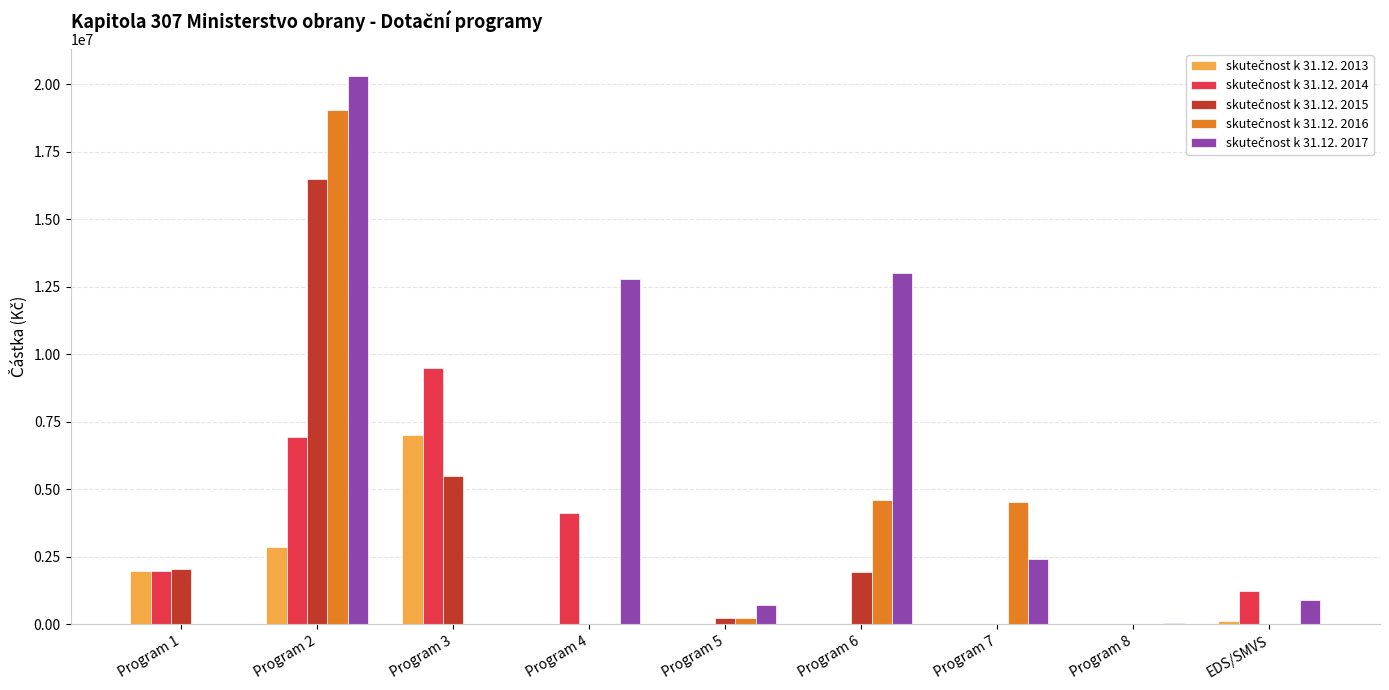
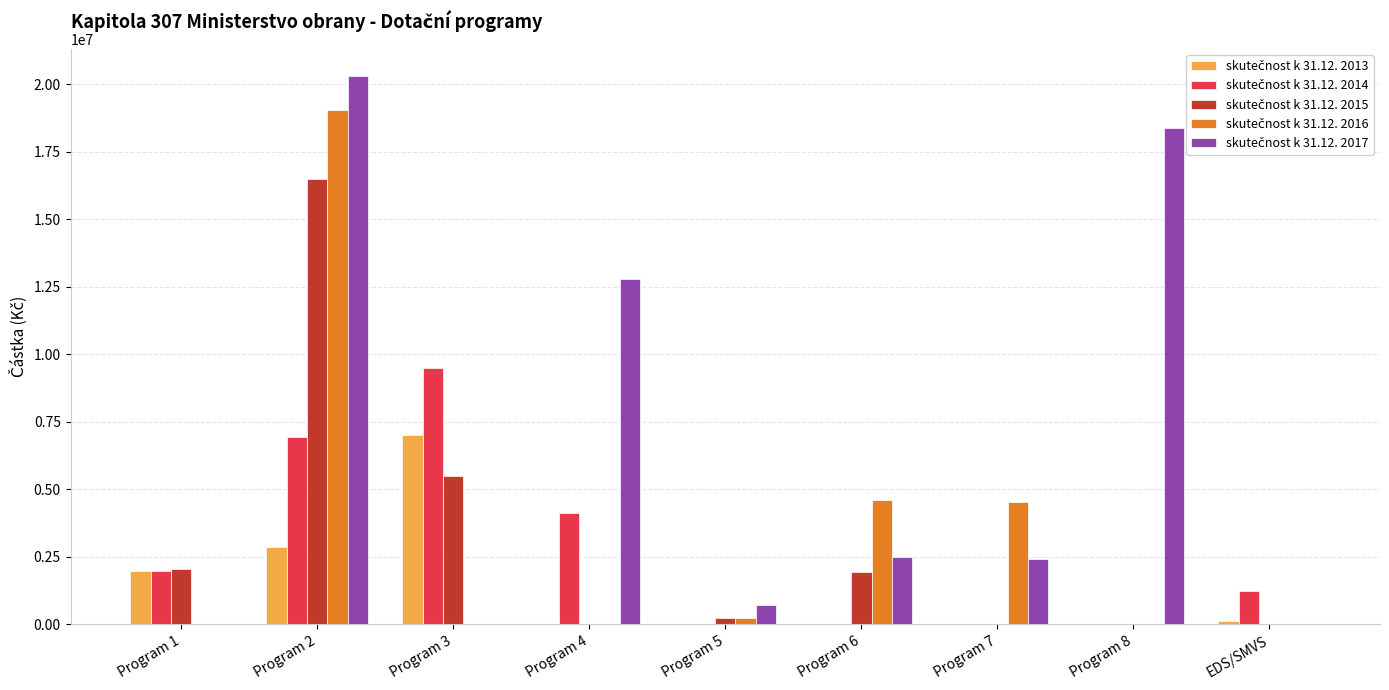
skutečnost k 31.12. 2017, Program 6: 13000000 -> 2500000
skutečnost k 31.12. 2017, Program 8: 0 -> 18400000
skutečnost k 31.12. 2017, EDS/SMVS: 900000 -> 0
